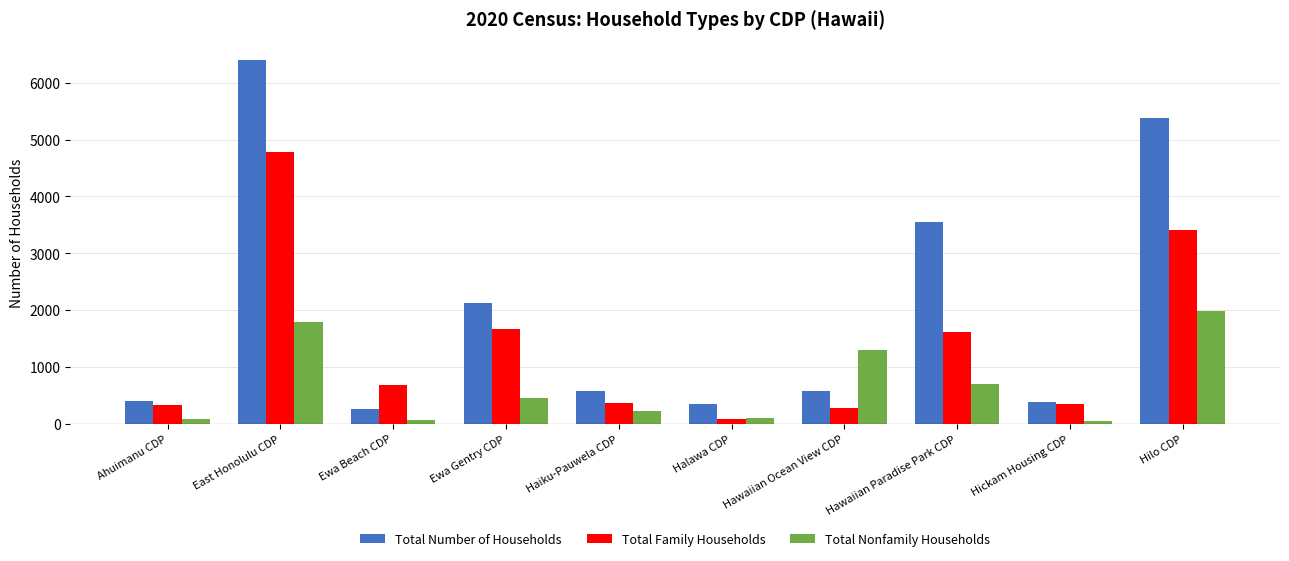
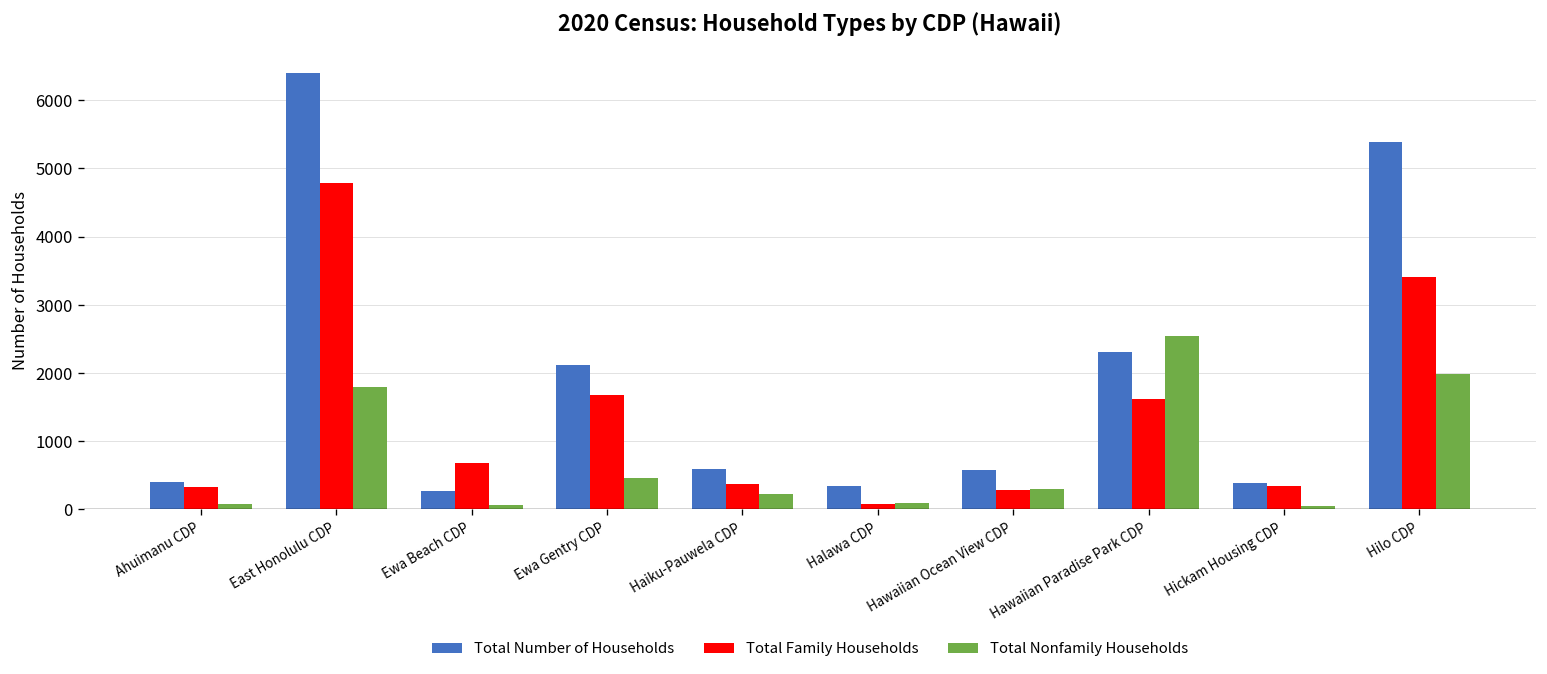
Total Nonfamily Households, Hawaiian Ocean View CDP: 1300 -> 300
Total Number of Households, Hawaiian Paradise Park CDP: 3500 -> 2300
Total Nonfamily Households, Hawaiian Paradise Park CDP: 700 -> 2500
